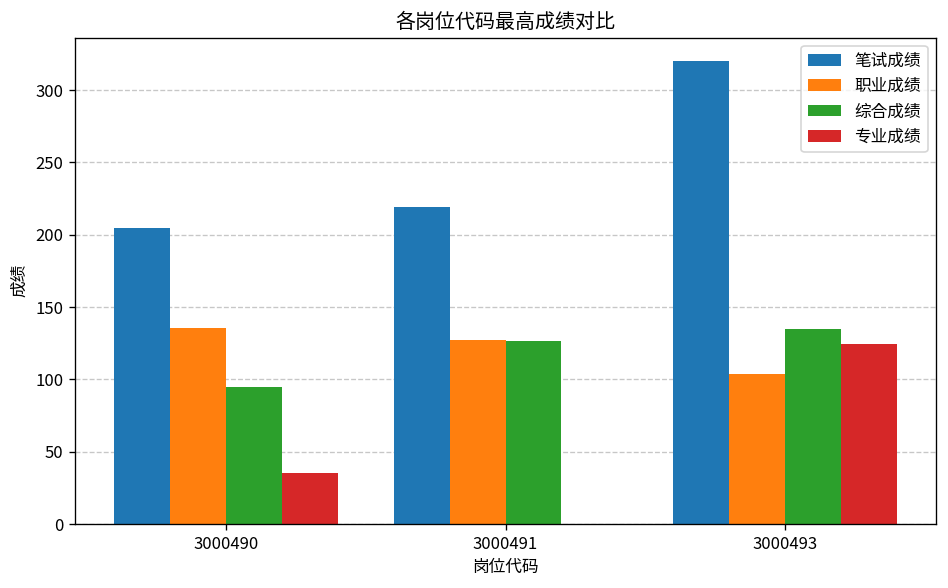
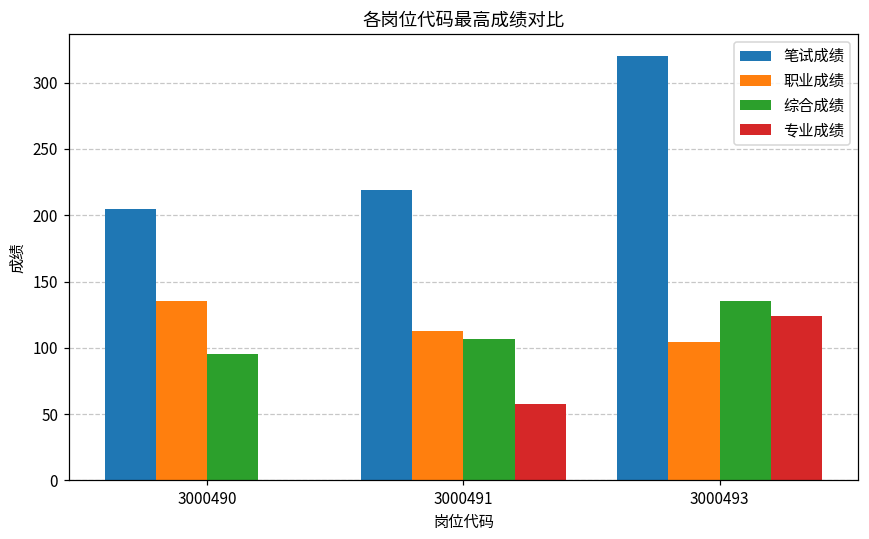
专业成绩, 3000490: 35 -> 0
职业成绩, 3000491: 127 -> 113
综合成绩, 3000491: 127 -> 107
专业成绩, 3000491: 0 -> 57
